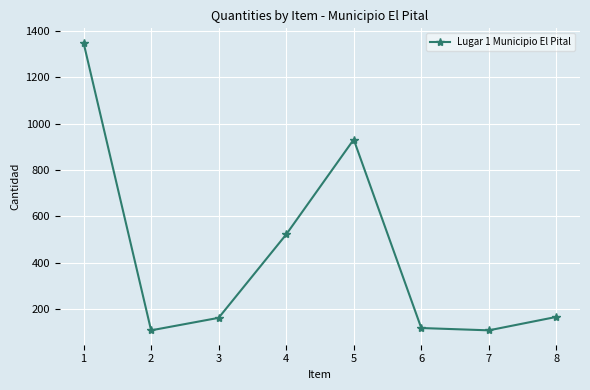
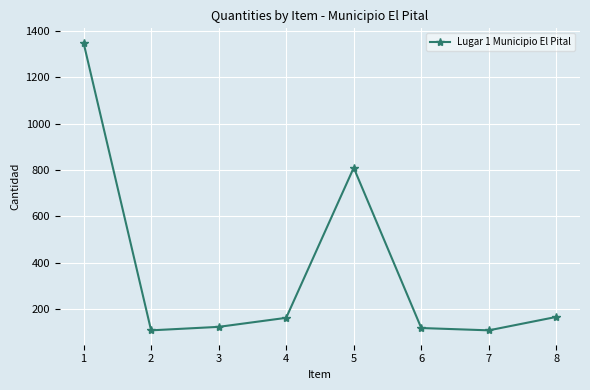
3: 160 -> 120
4: 520 -> 160
5: 930 -> 810
